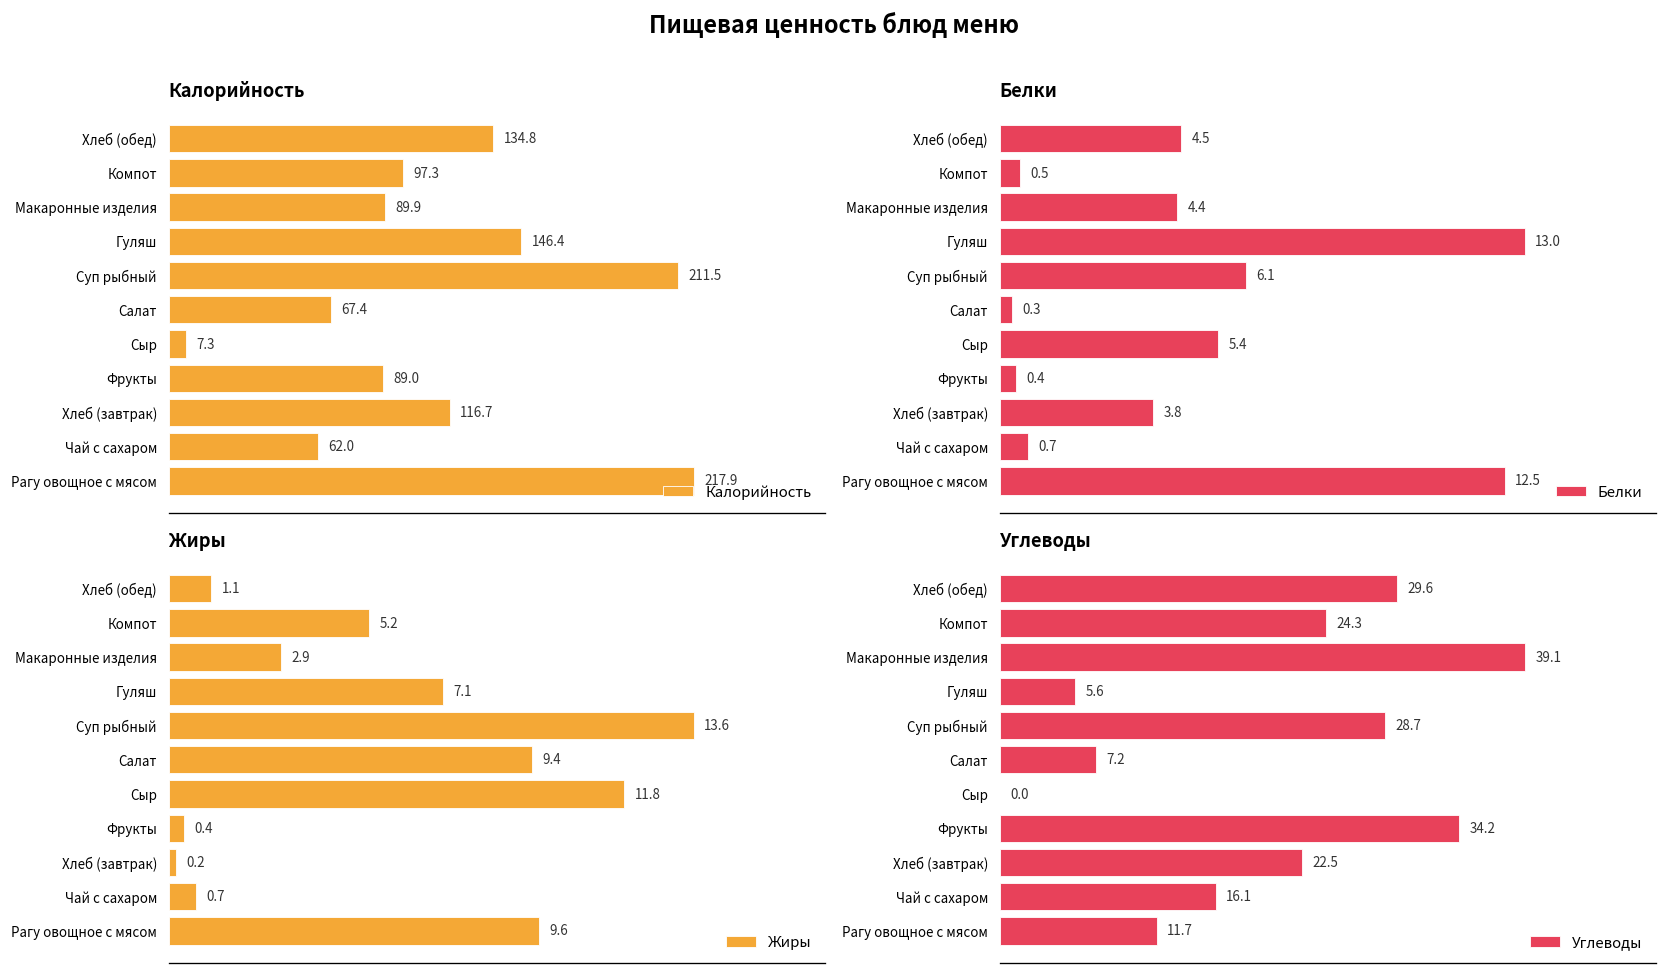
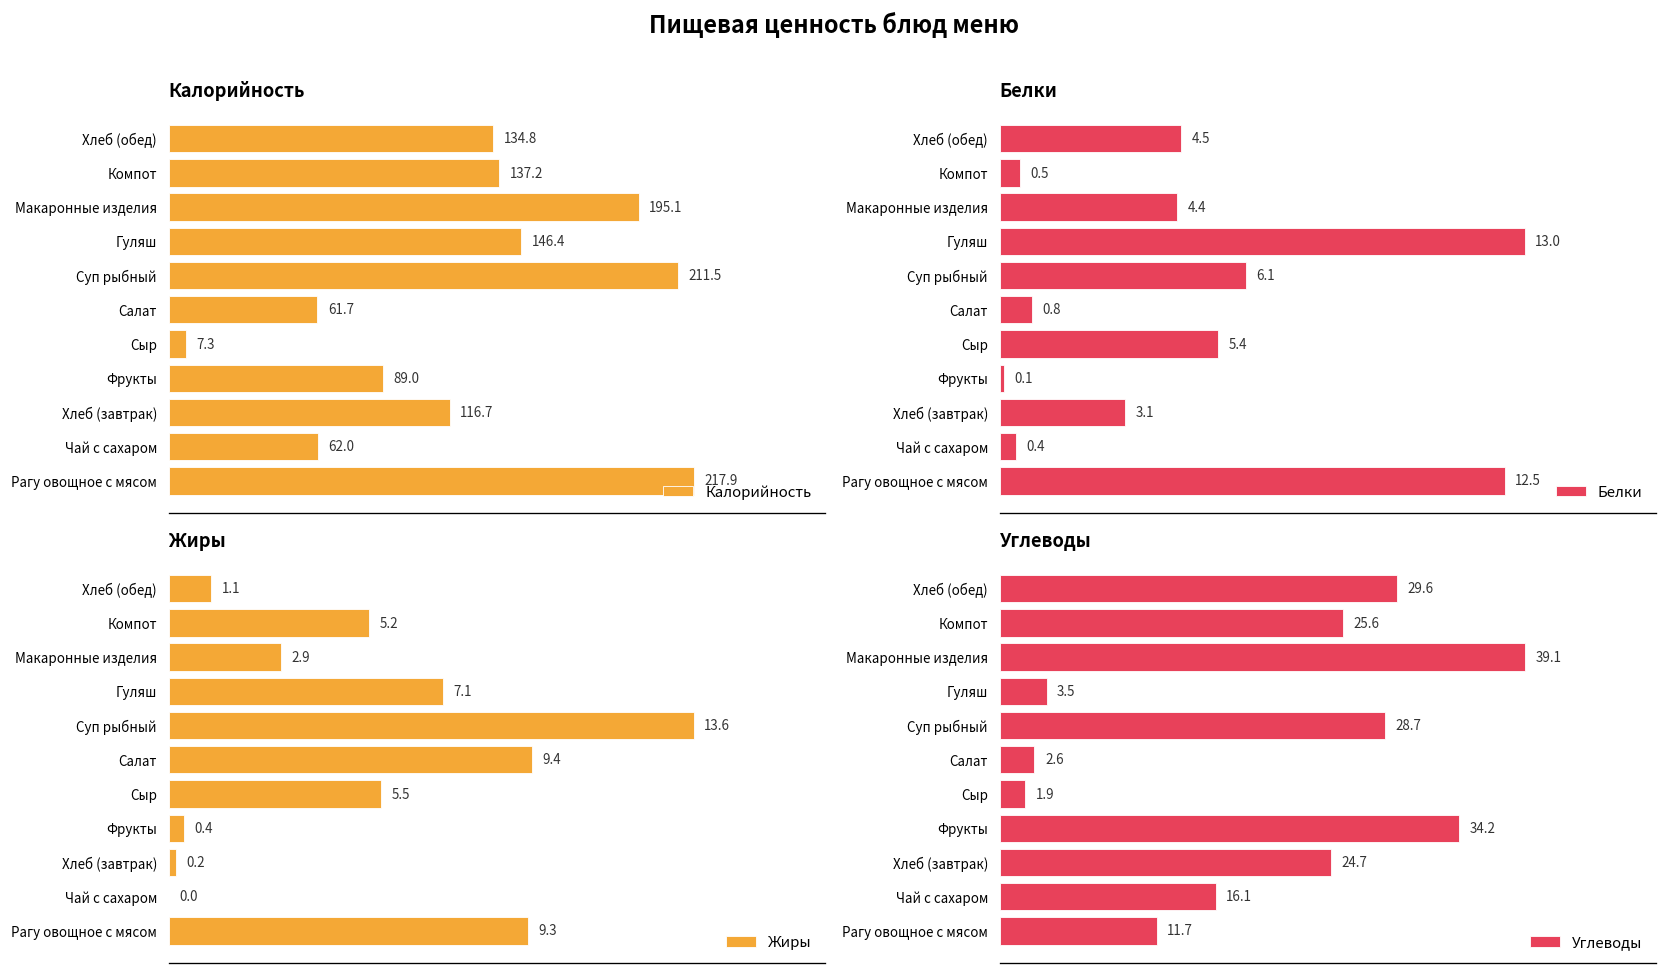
Калорийность, Компот: 97.3 -> 137.2
Калорийность, Макаронные изделия: 89.9 -> 195.1
Калорийность, Салат: 67.4 -> 61.7
Белки, Салат: 0.3 -> 0.8
Белки, Фрукты: 0.4 -> 0.1
Белки, Хлеб (завтрак): 3.8 -> 3.1
Белки, Чай с сахаром: 0.7 -> 0.4
Жиры, Сыр: 11.8 -> 5.5
Жиры, Чай с сахаром: 0.7 -> 0.0
Жиры, Рагу овощное с мясом: 9.6 -> 9.3
Углеводы, Компот: 24.3 -> 25.6
Углеводы, Гуляш: 5.6 -> 3.5
Углеводы, Салат: 7.2 -> 2.6
Углеводы, Сыр: 0.0 -> 1.9
Углеводы, Хлеб (завтрак): 22.5 -> 24.7
